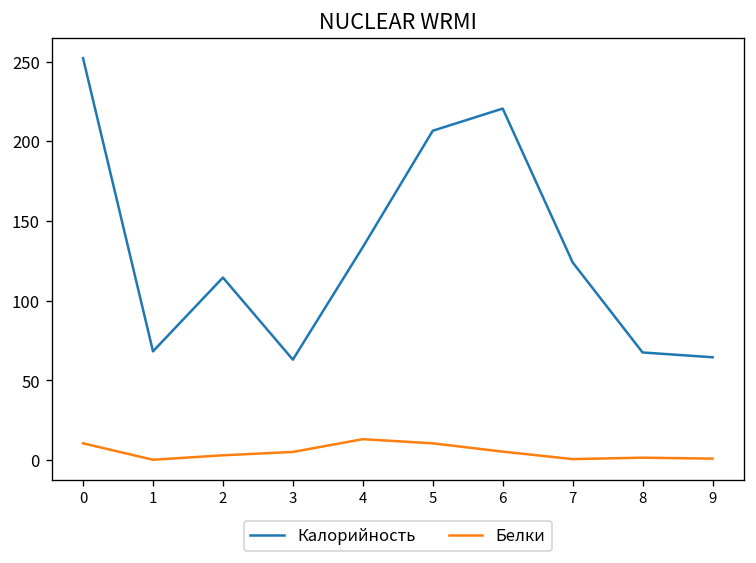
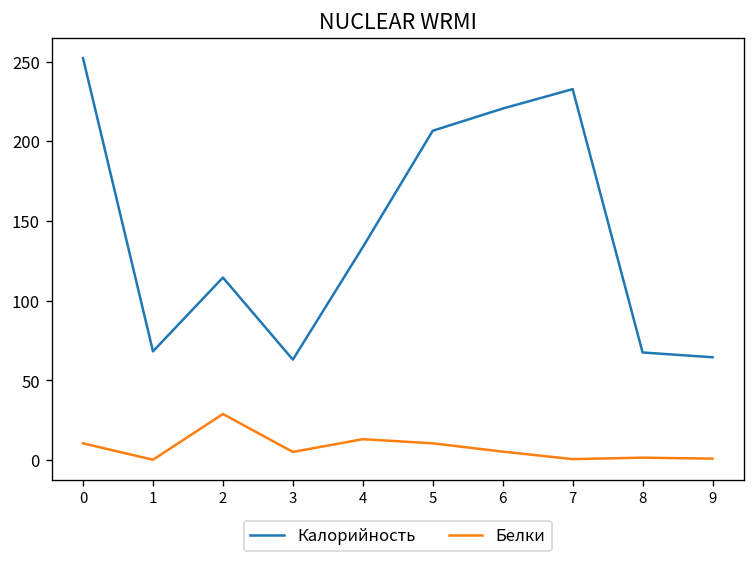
Белки, 2: 3 -> 29
Калорийность, 7: 124 -> 233
